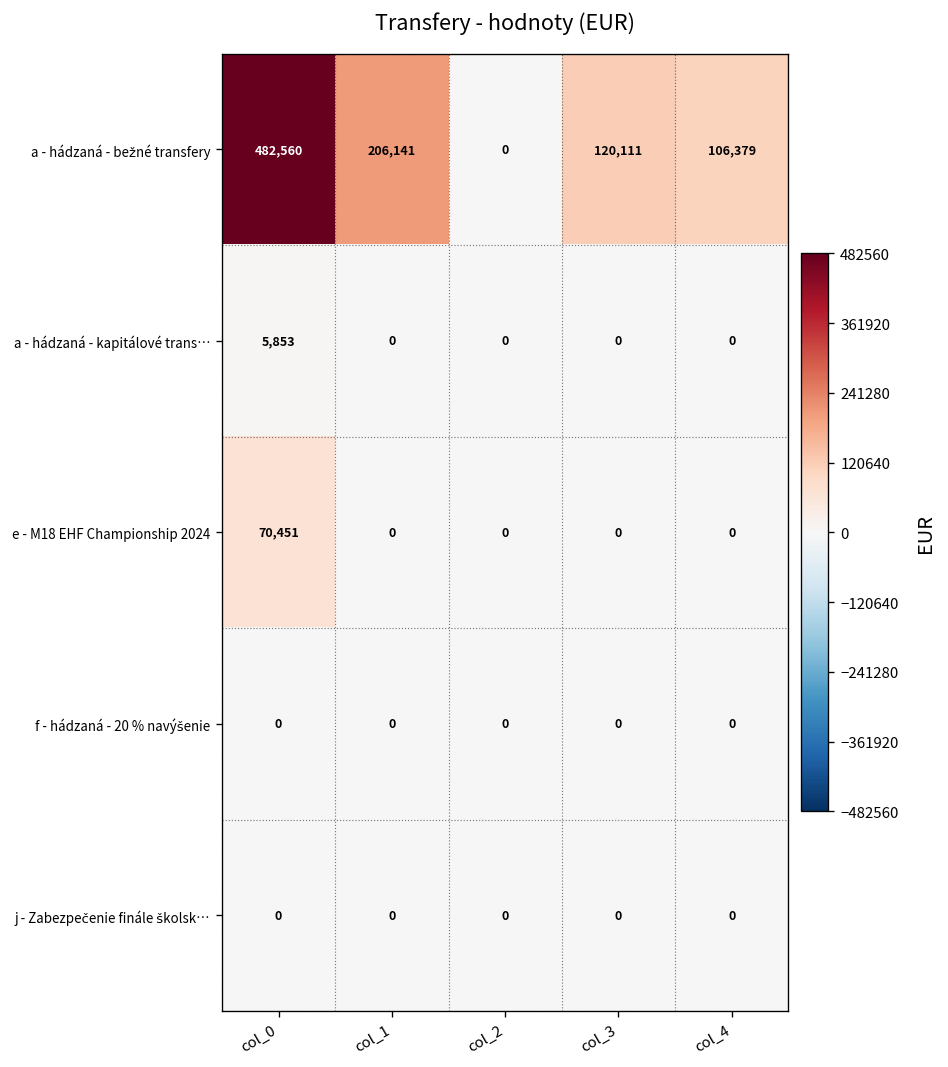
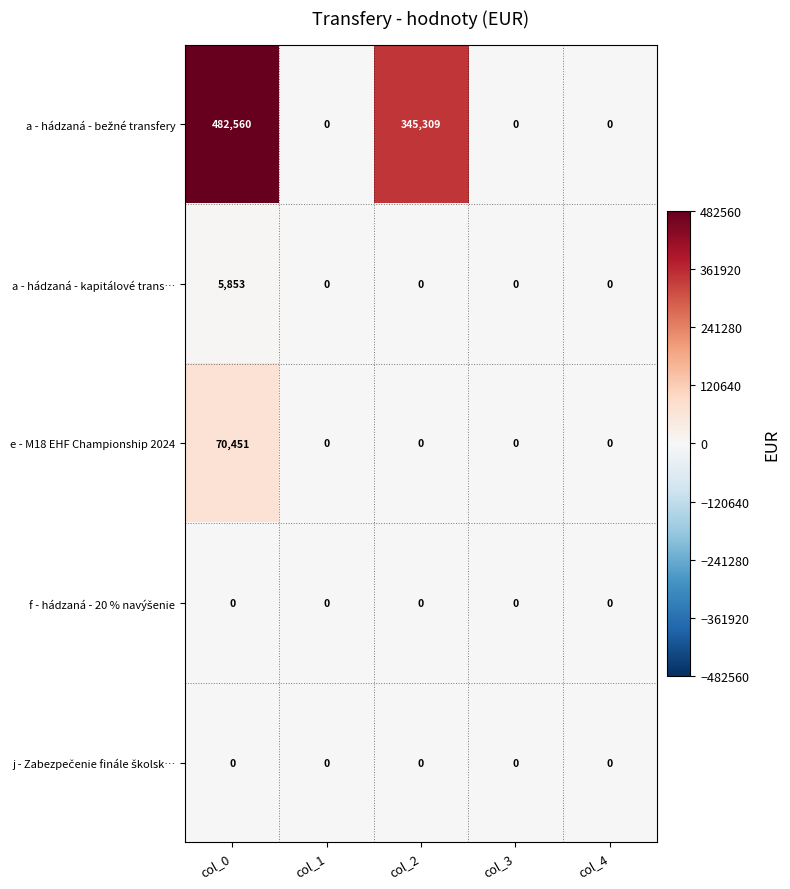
a - hádzaná - bežné transfery, col_1: 206,141 -> 0
a - hádzaná - bežné transfery, col_2: 0 -> 345,309
a - hádzaná - bežné transfery, col_3: 120,111 -> 0
a - hádzaná - bežné transfery, col_4: 106,379 -> 0
